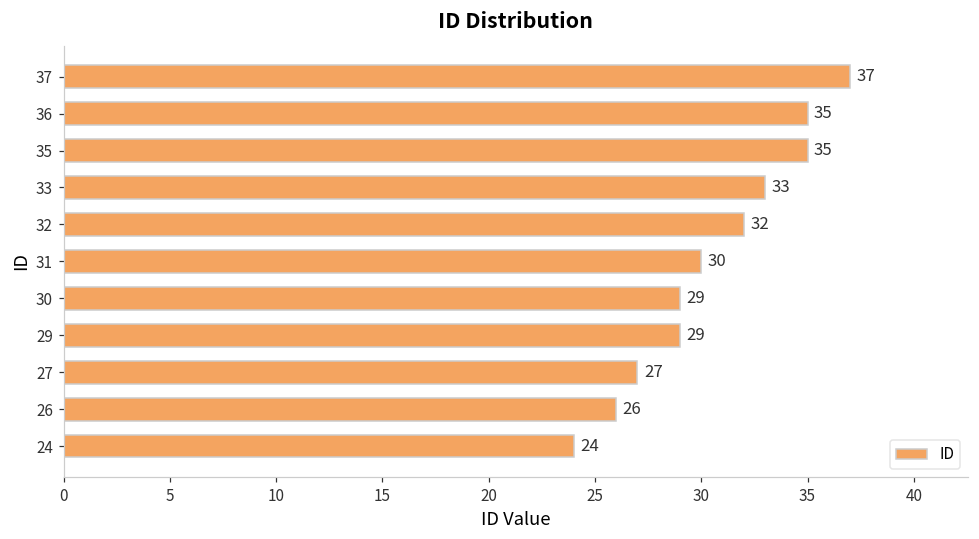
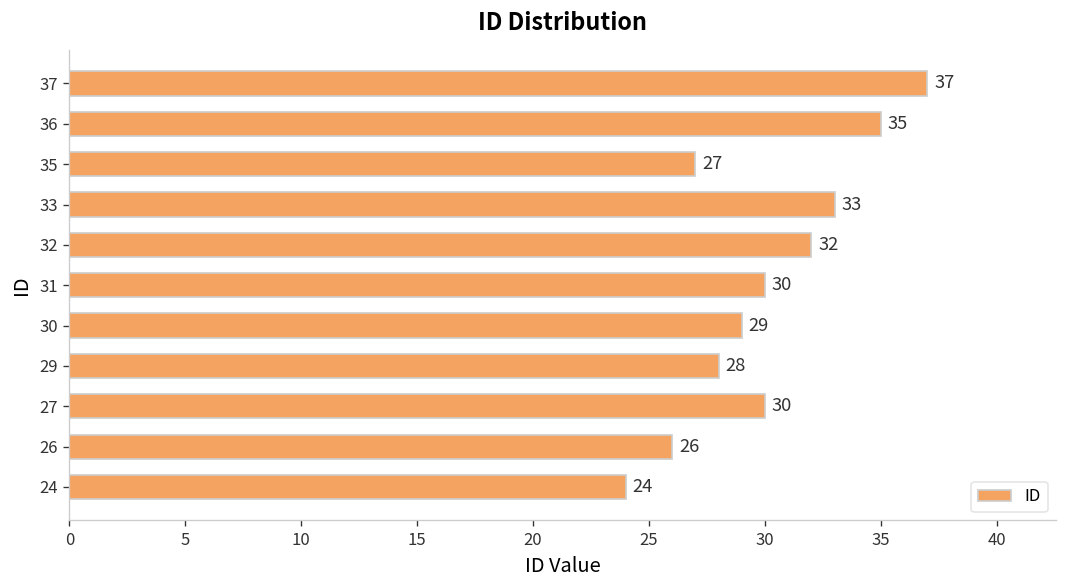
35: 35 -> 27
29: 29 -> 28
27: 27 -> 30
